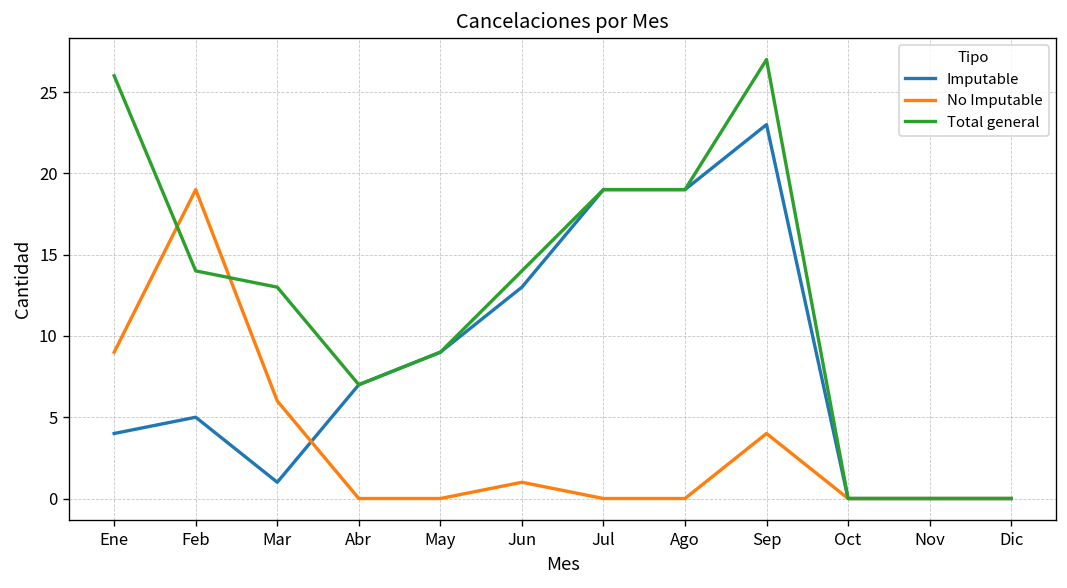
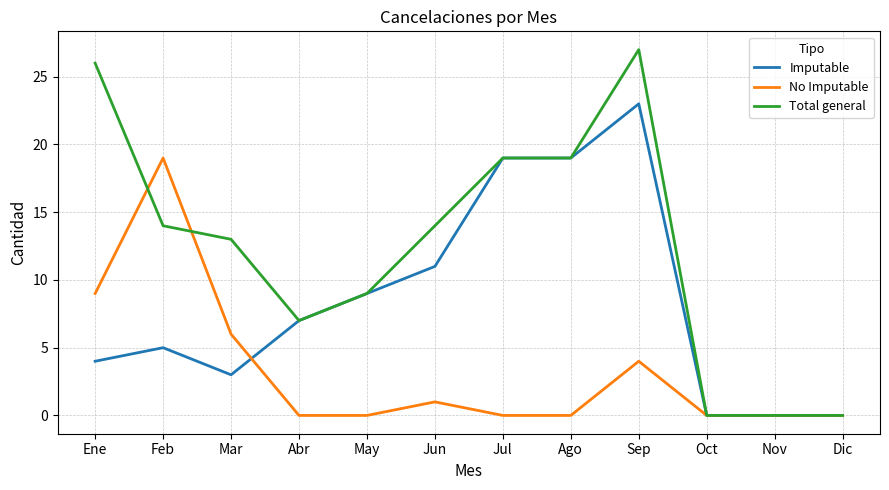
Imputable, Mar: 1 -> 3
Imputable, Jun: 13 -> 11
